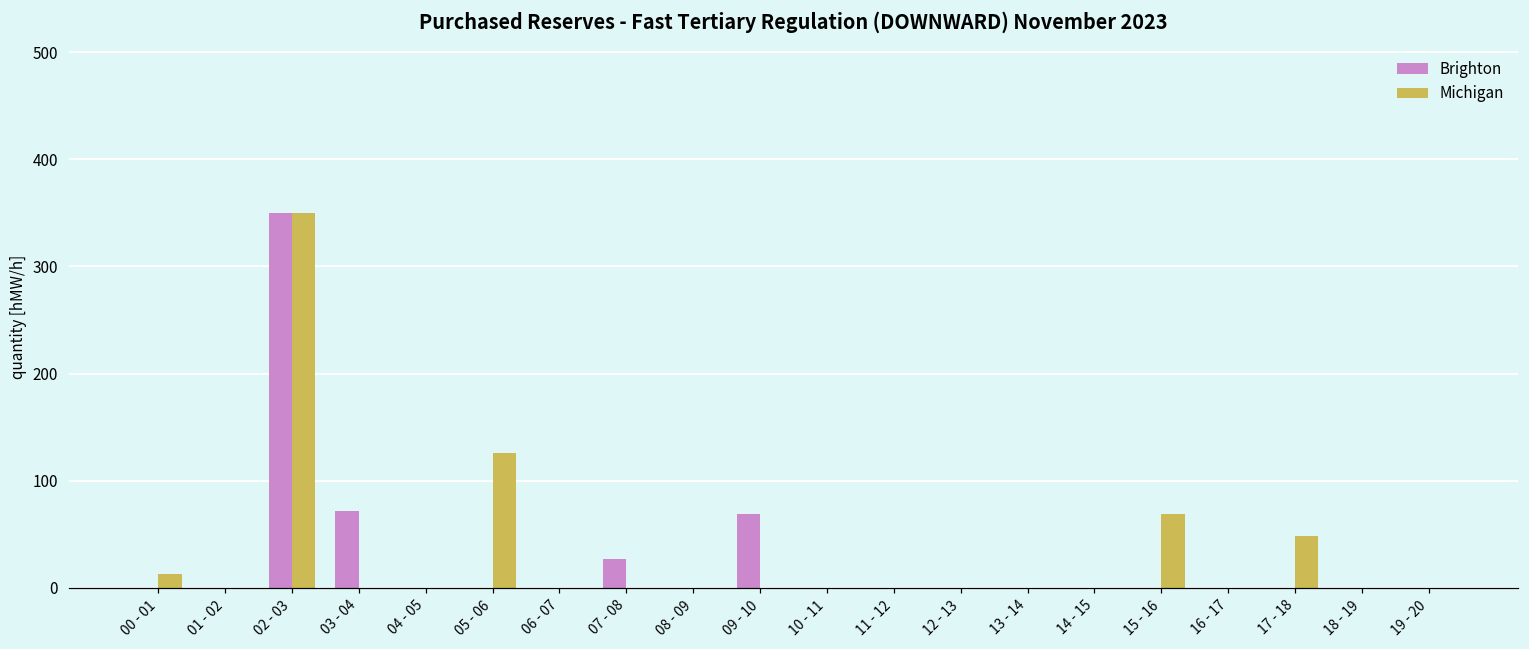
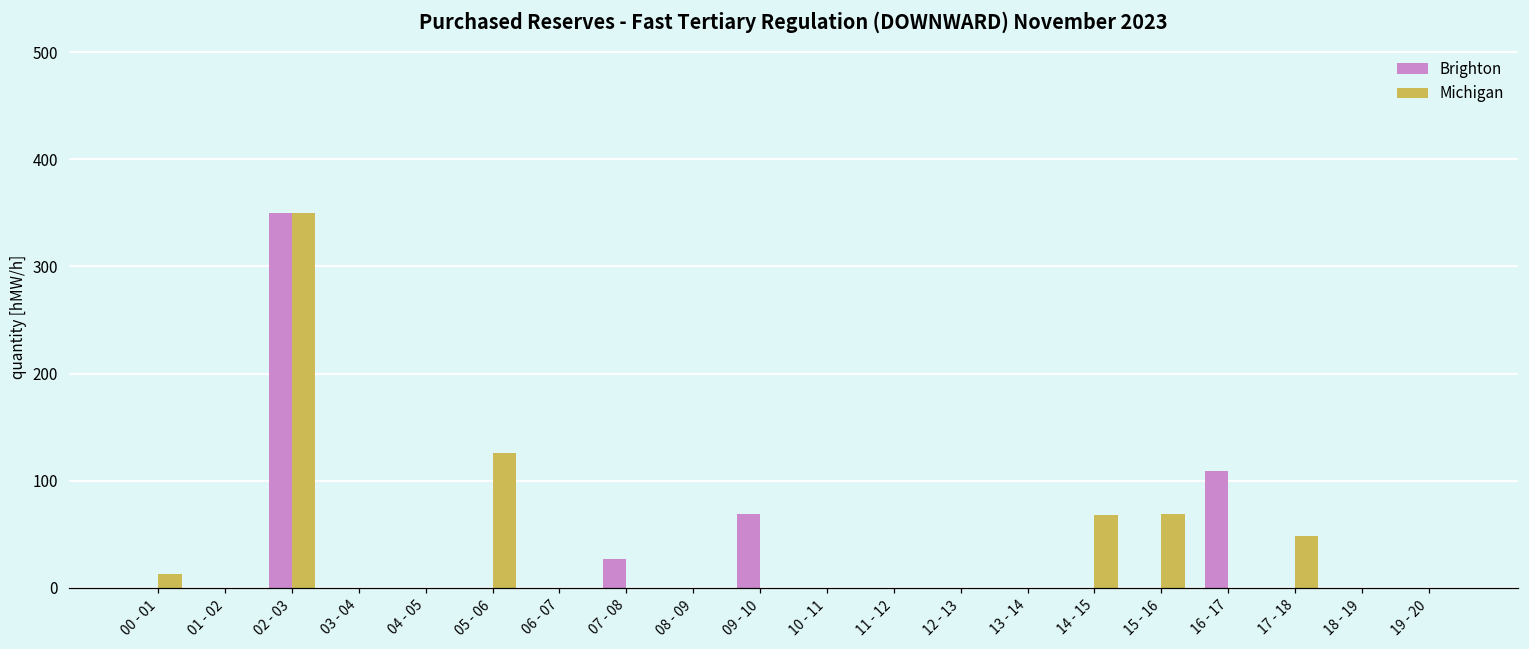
Brighton, 03 - 04: 70 -> 0
Michigan, 14 - 15: 0 -> 70
Brighton, 16 - 17: 0 -> 110
